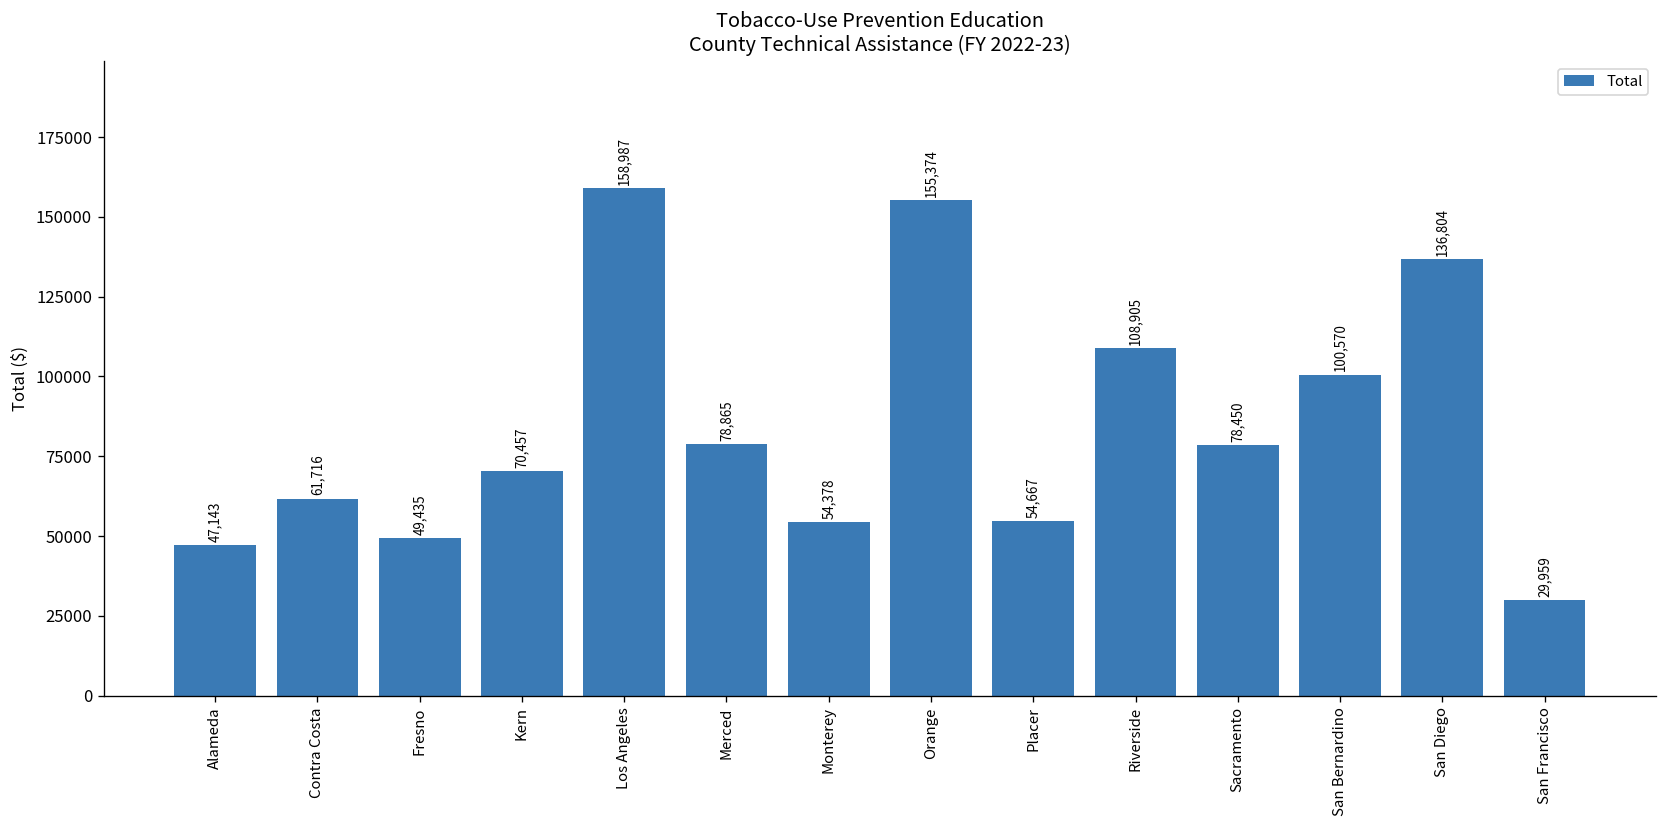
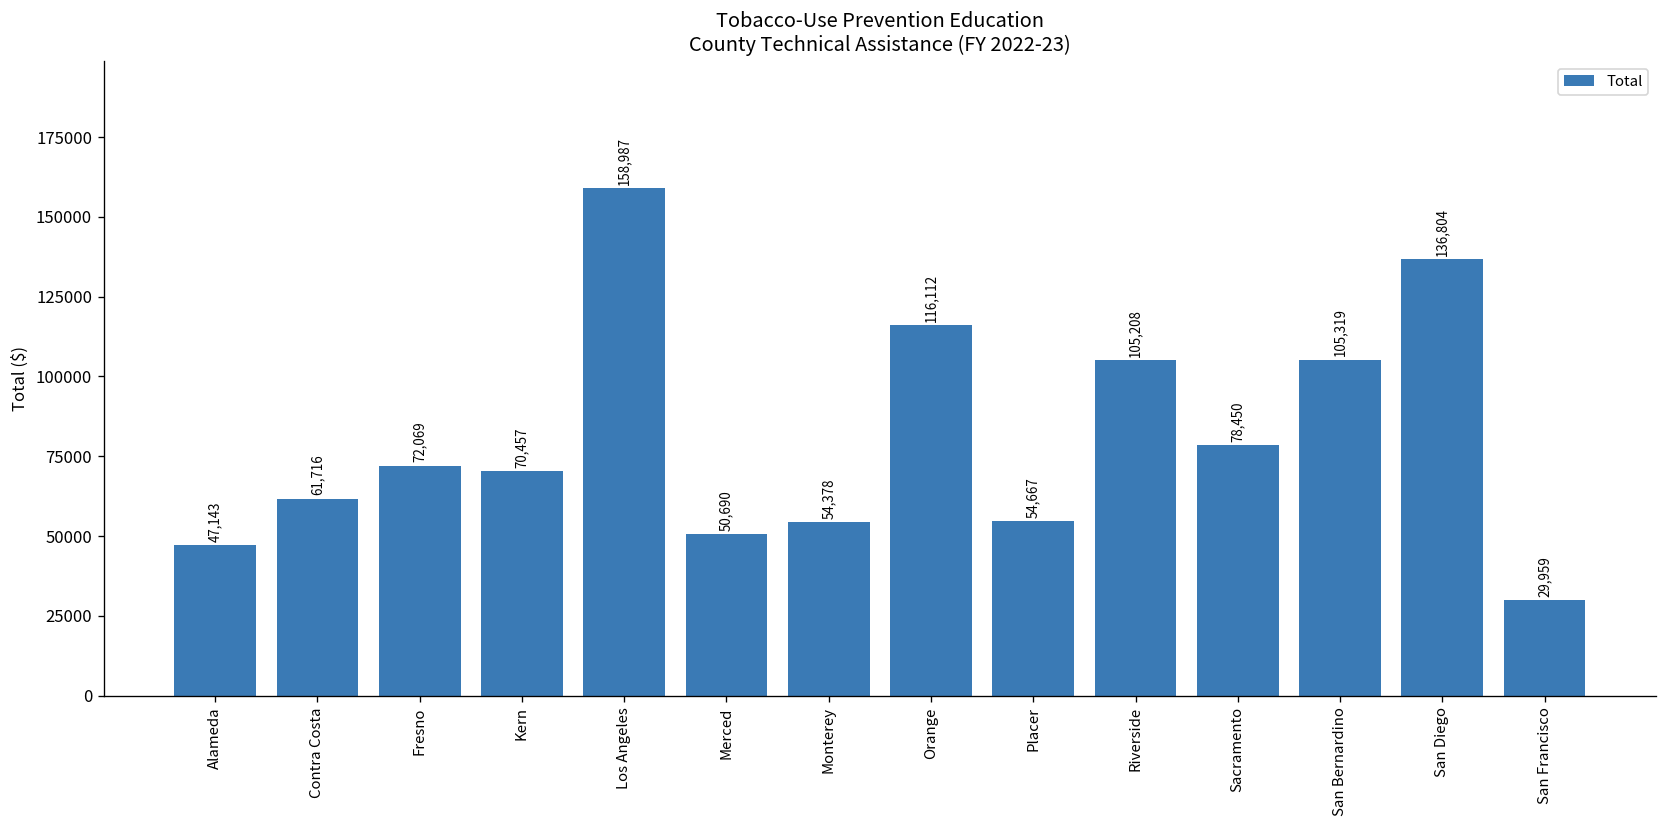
Fresno: 49,435 -> 72,069
Merced: 78,865 -> 50,690
Orange: 155,374 -> 116,112
Riverside: 108,905 -> 105,208
San Bernardino: 100,570 -> 105,319
